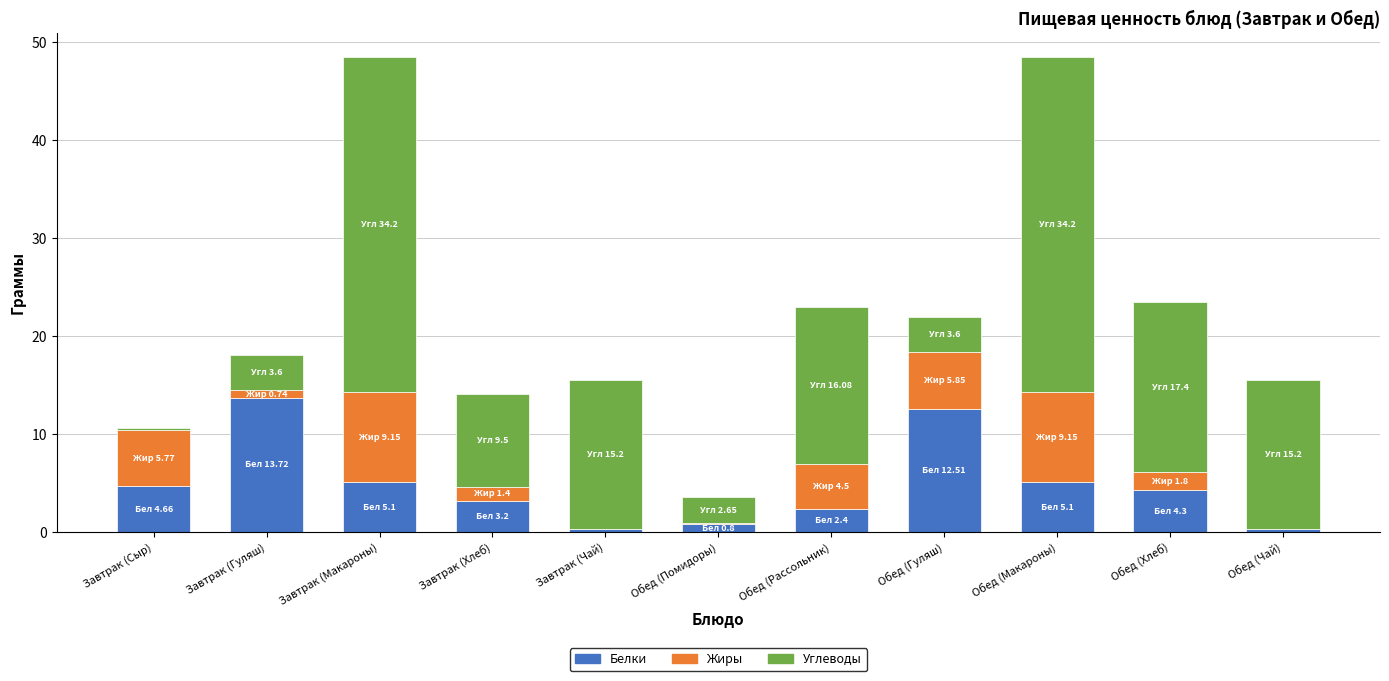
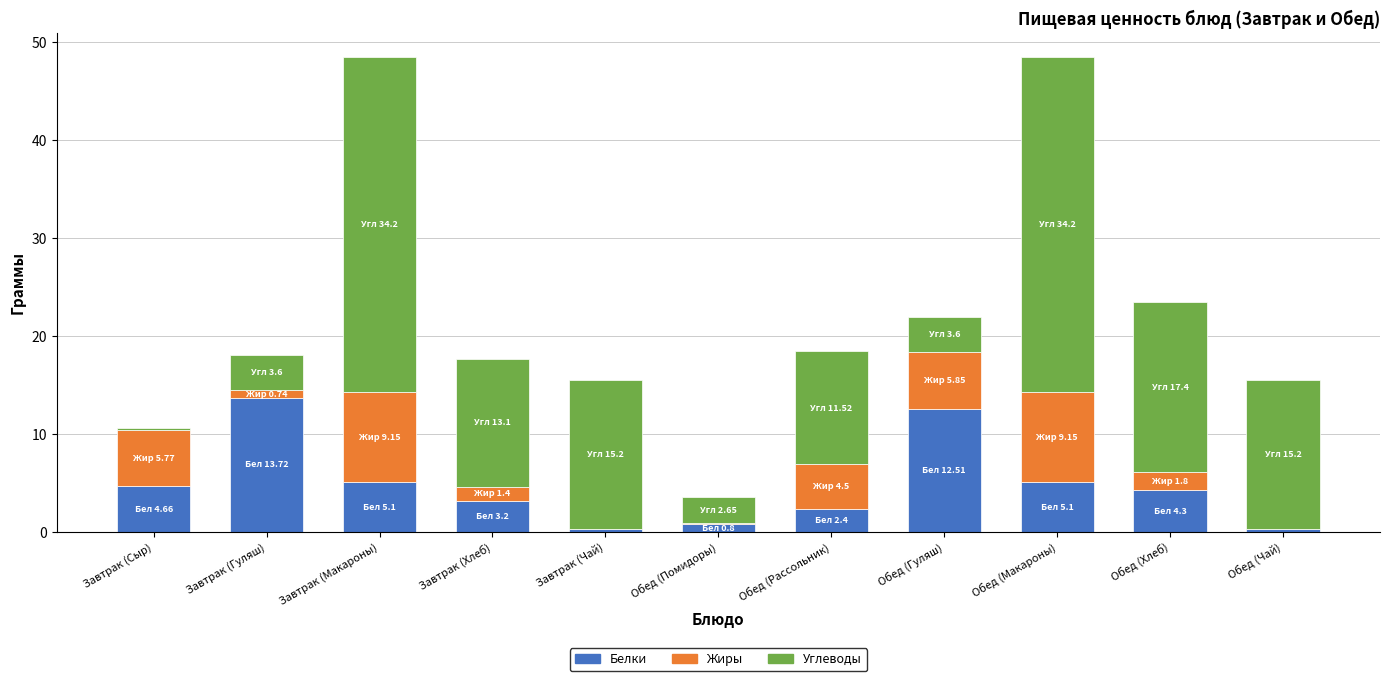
Углеводы, Завтрак (Хлеб): 9.5 -> 13.1
Углеводы, Обед (Рассольник): 16.08 -> 11.52
